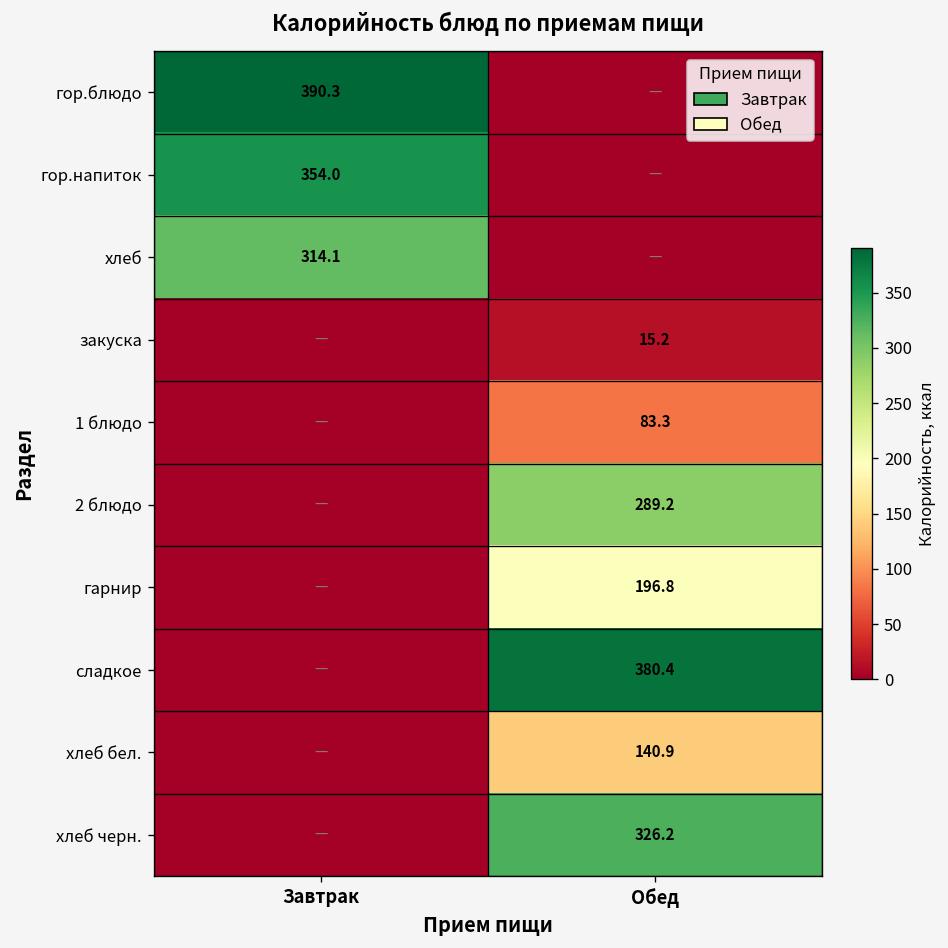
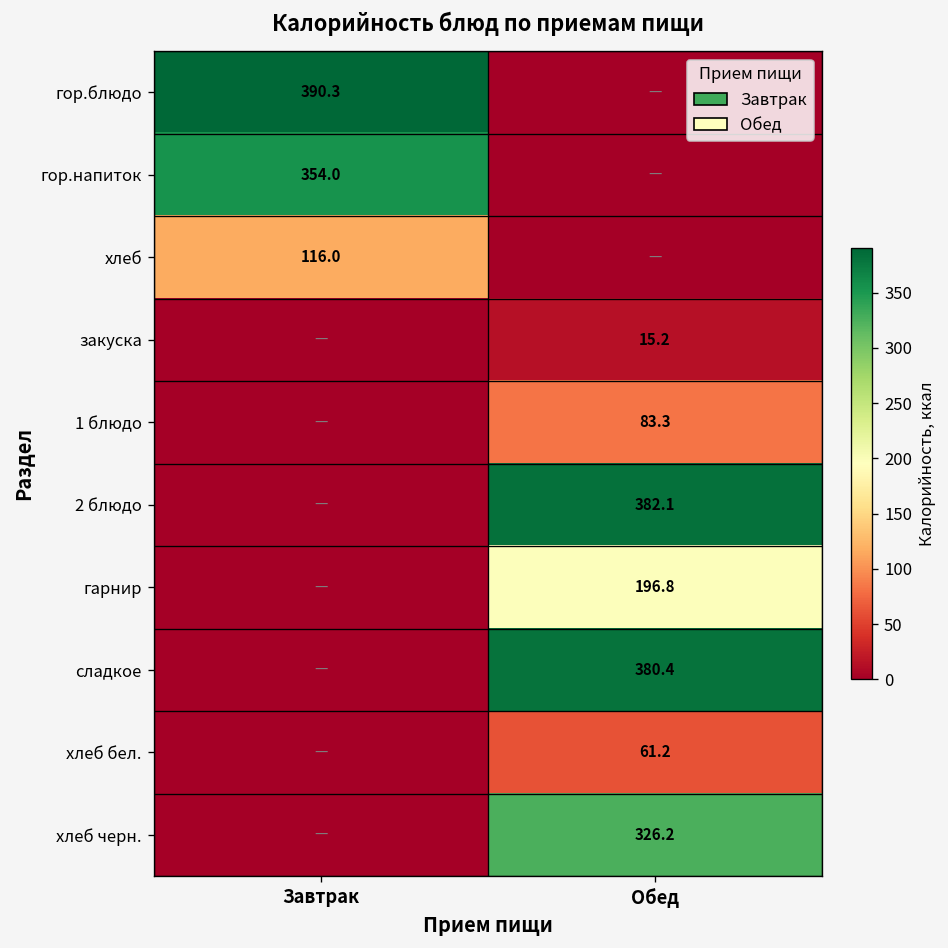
хлеб, Завтрак: 314.1 -> 116.0
2 блюдо, Обед: 289.2 -> 382.1
хлеб бел., Обед: 140.9 -> 61.2
